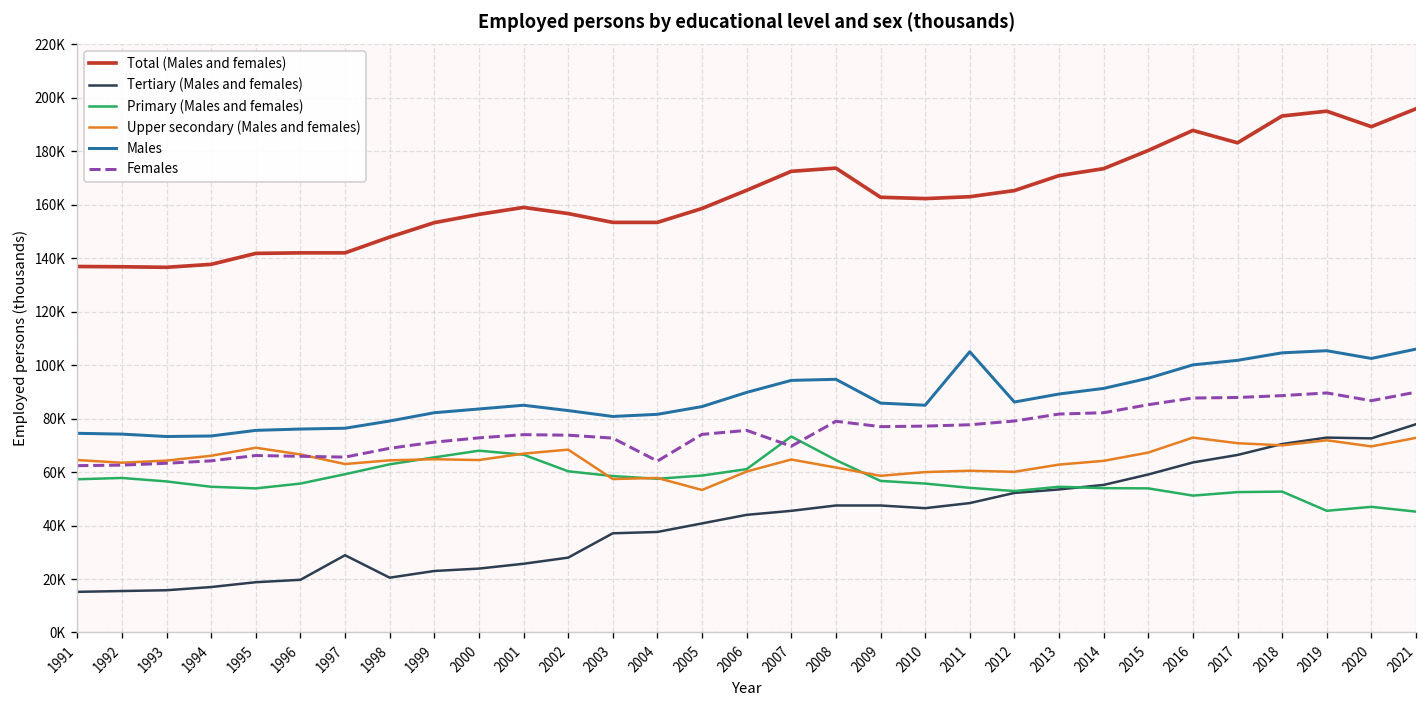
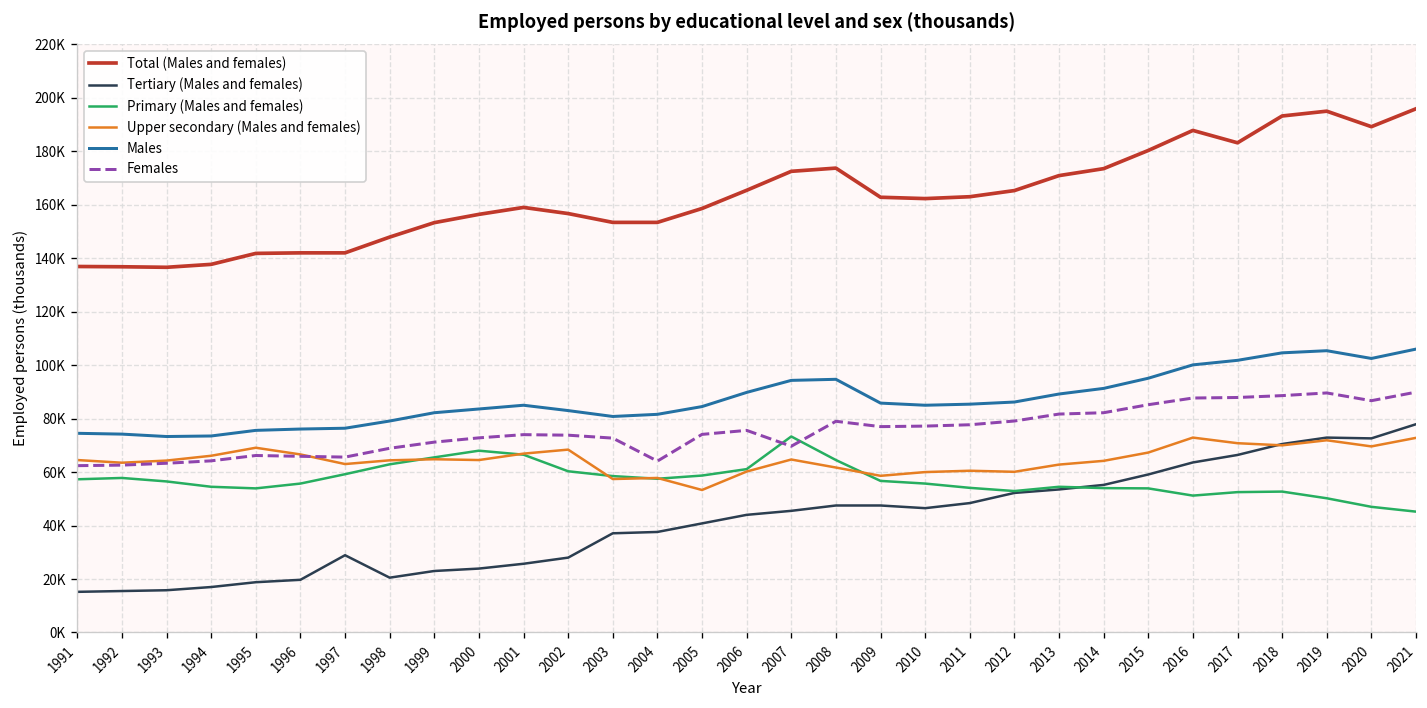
Males, 2011: 105000 -> 85000
Primary (Males and females), 2019: 46000 -> 50000
